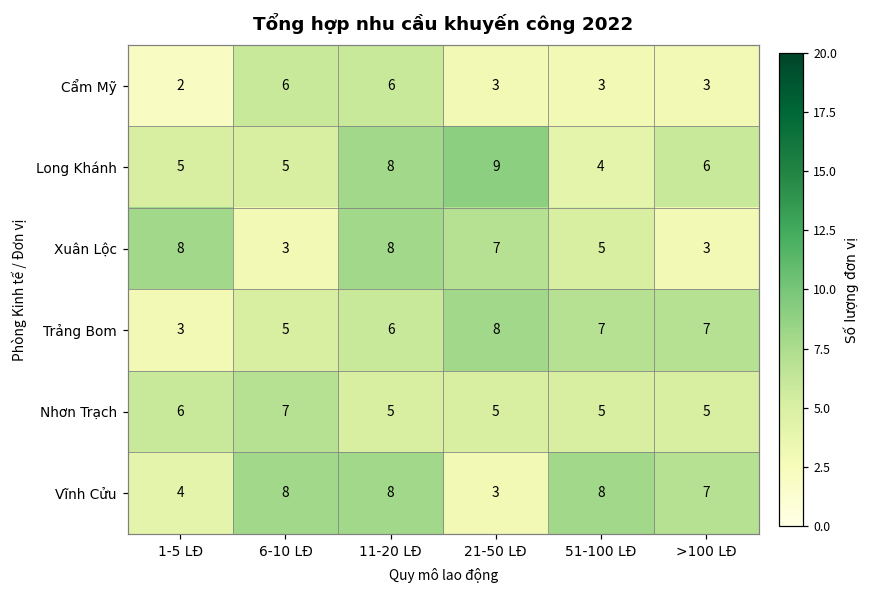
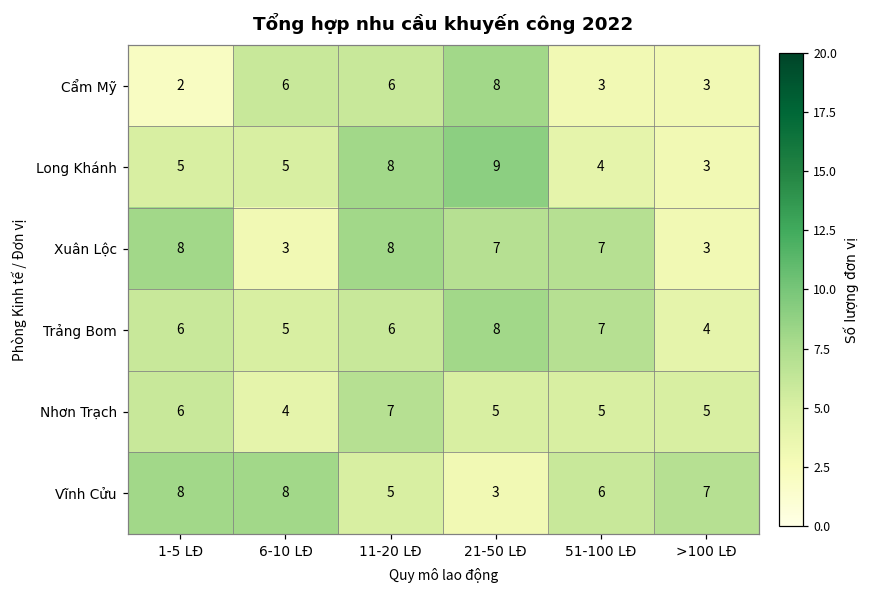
Cẩm Mỹ, 21-50 LĐ: 3 -> 8
Long Khánh, >100 LĐ: 6 -> 3
Xuân Lộc, 51-100 LĐ: 5 -> 7
Trảng Bom, 1-5 LĐ: 3 -> 6
Trảng Bom, >100 LĐ: 7 -> 4
Nhơn Trạch, 6-10 LĐ: 7 -> 4
Nhơn Trạch, 11-20 LĐ: 5 -> 7
Vĩnh Cửu, 1-5 LĐ: 4 -> 8
Vĩnh Cửu, 11-20 LĐ: 8 -> 5
Vĩnh Cửu, 51-100 LĐ: 8 -> 6
